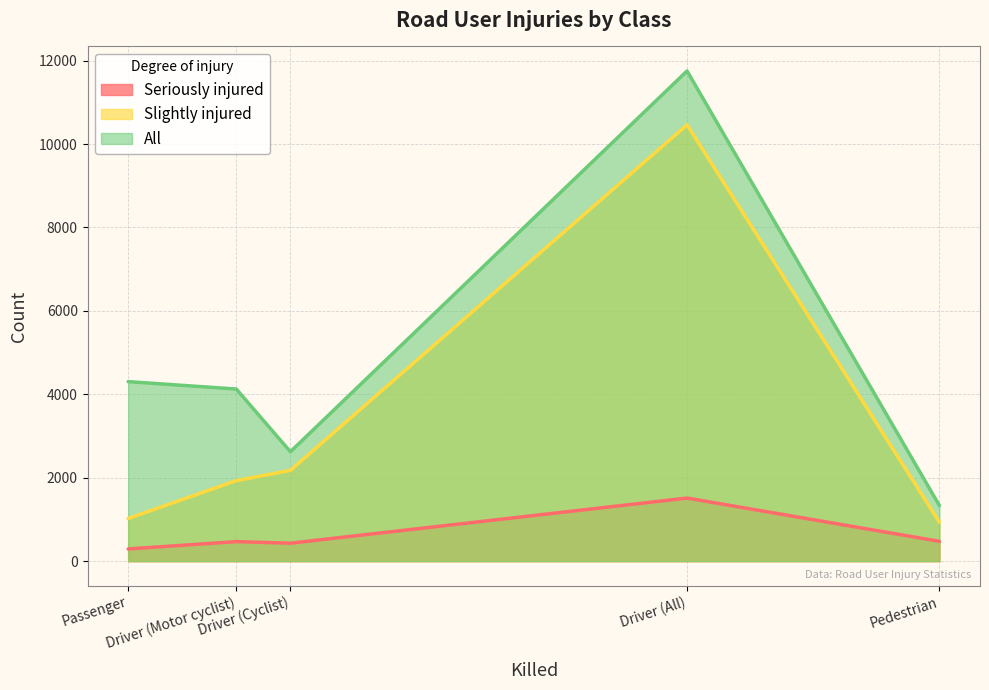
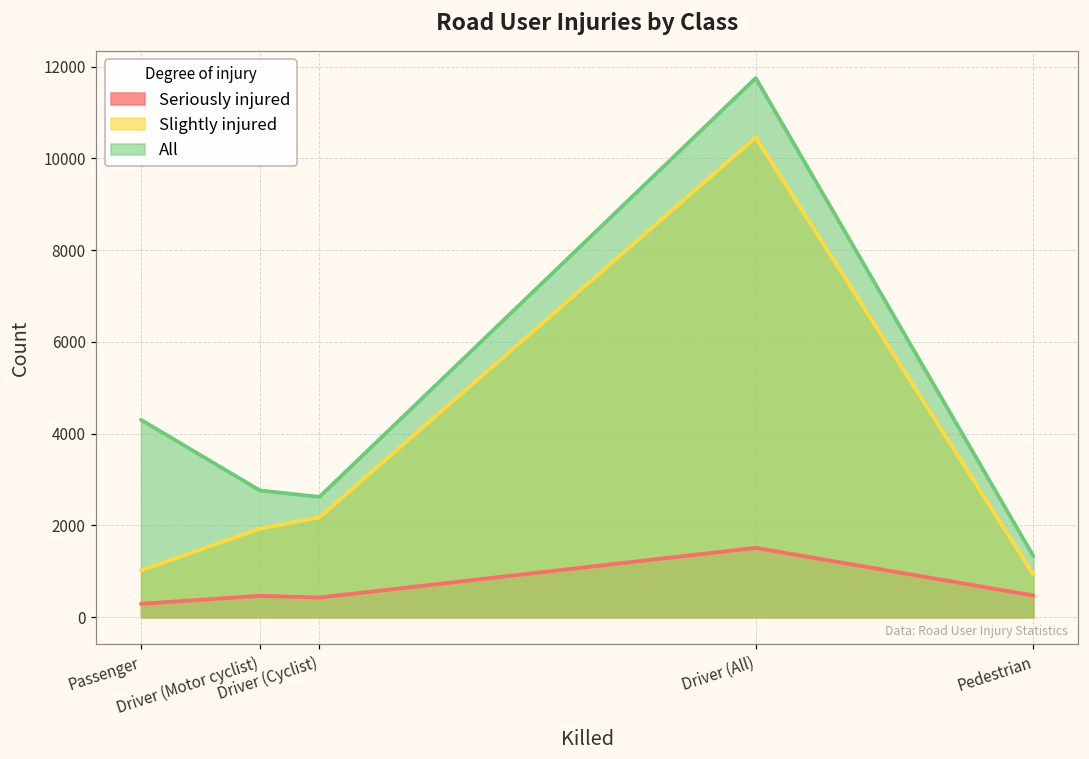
All, Driver (Motor cyclist): 4100 -> 2800
